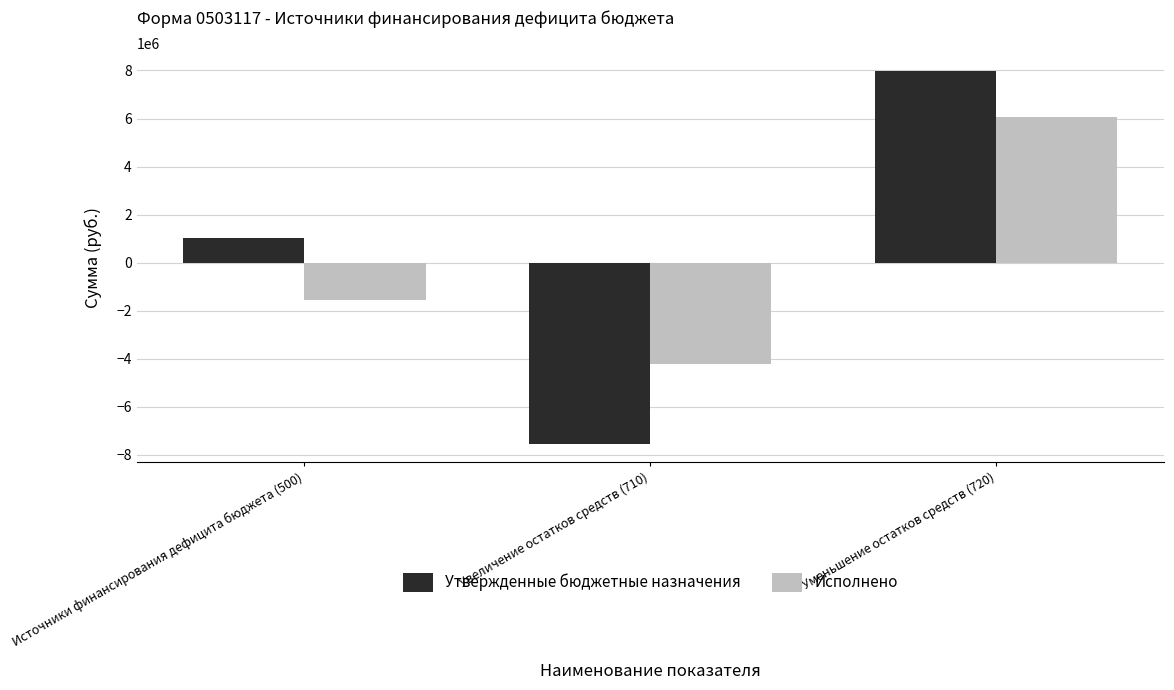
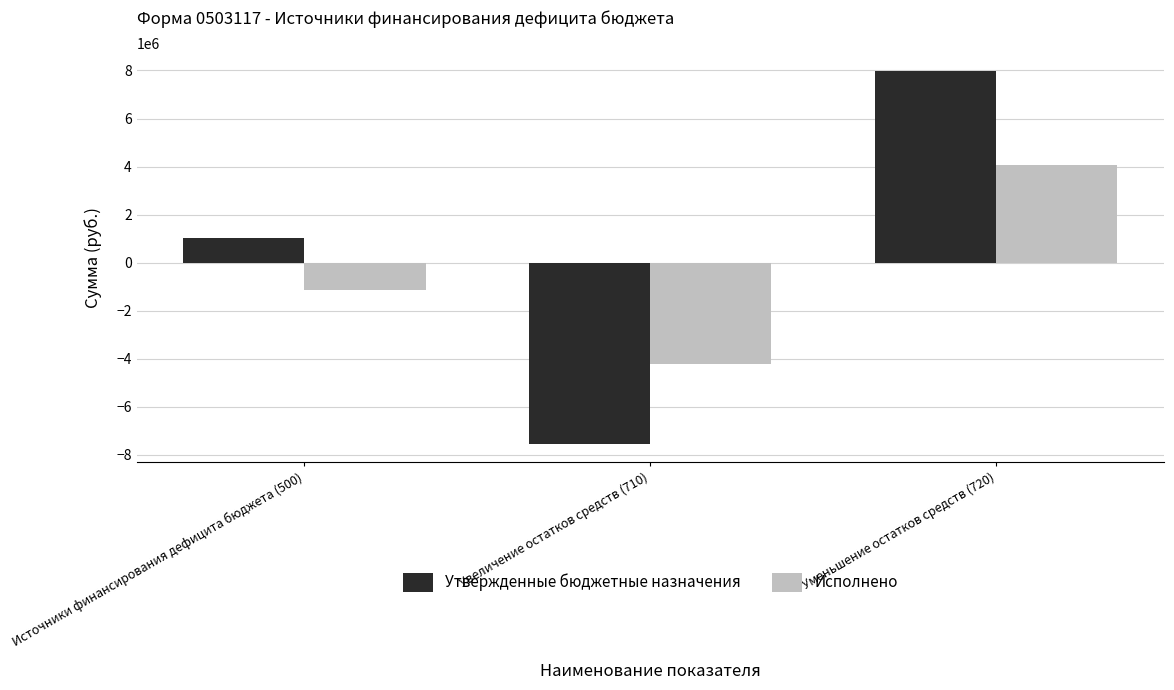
Исполнено, Источники финансирования дефицита бюджета (500): -1600000 -> -1100000
Исполнено, Уменьшение остатков средств (720): 6100000 -> 4100000
